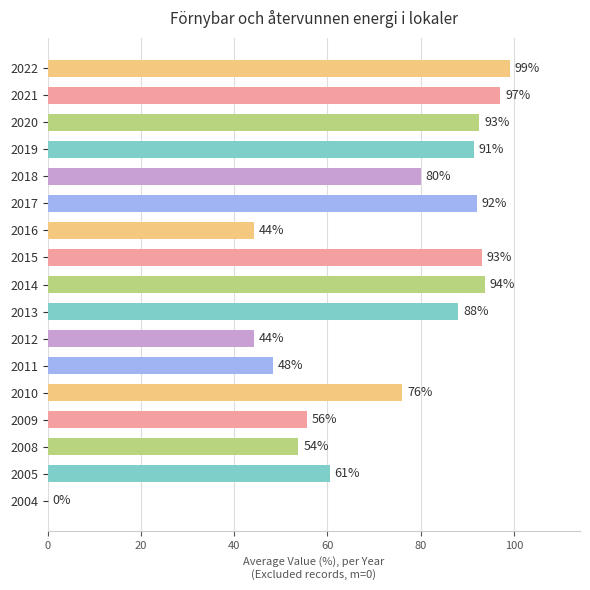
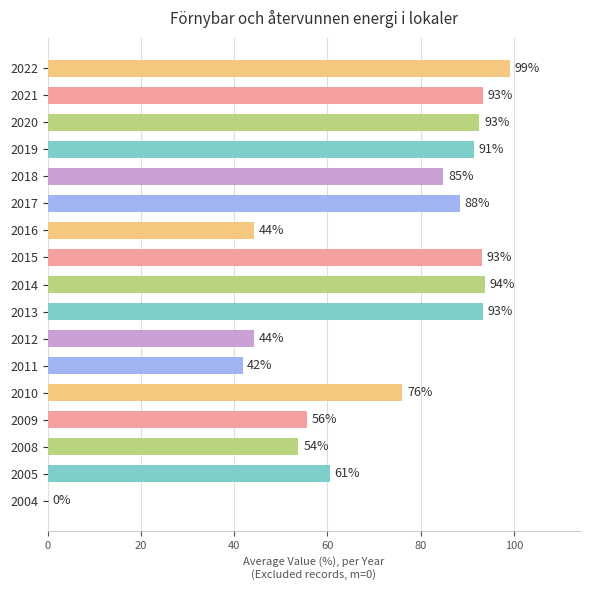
2021: 97% -> 93%
2018: 80% -> 85%
2017: 92% -> 88%
2013: 88% -> 93%
2011: 48% -> 42%
